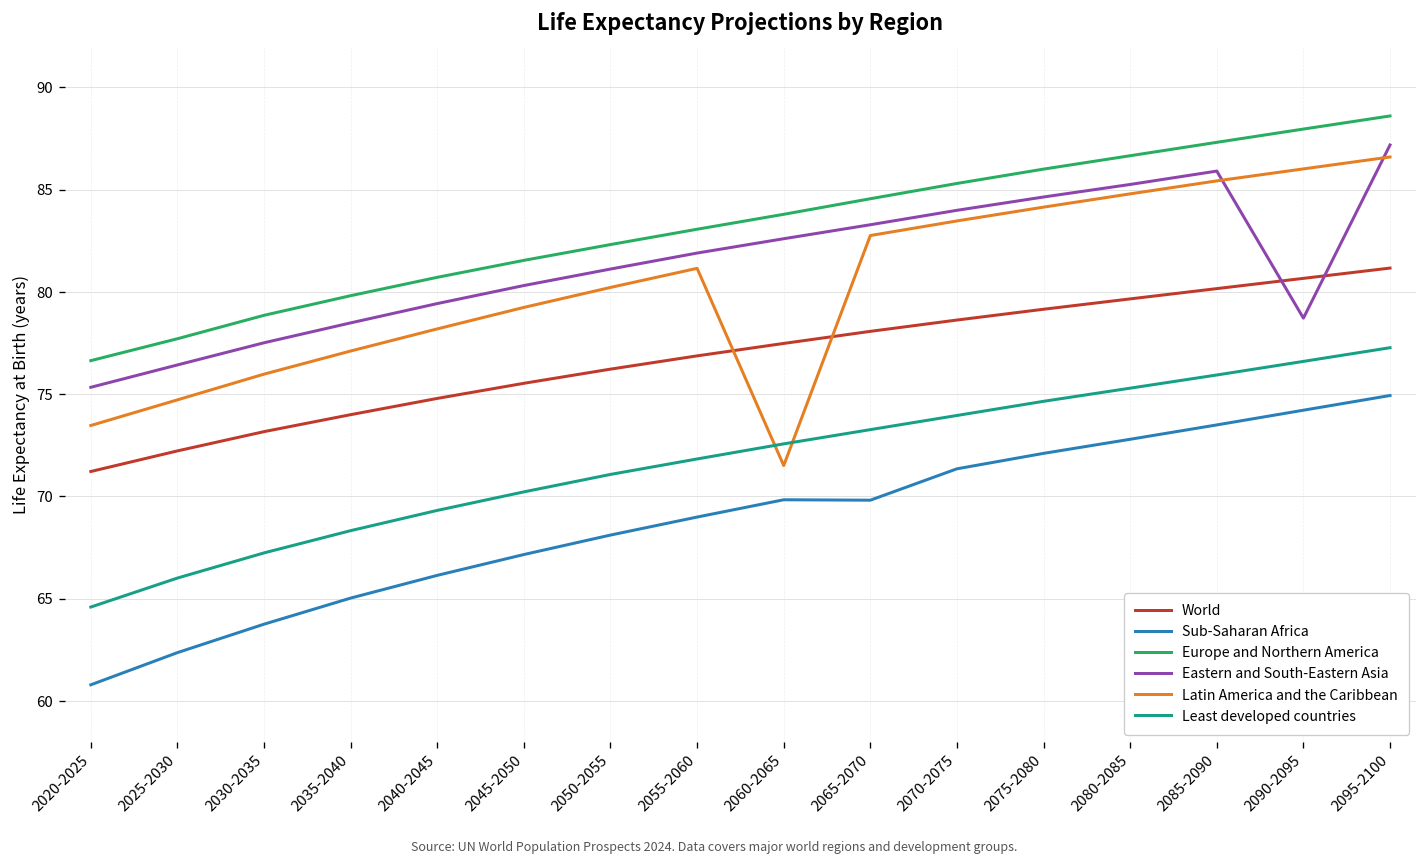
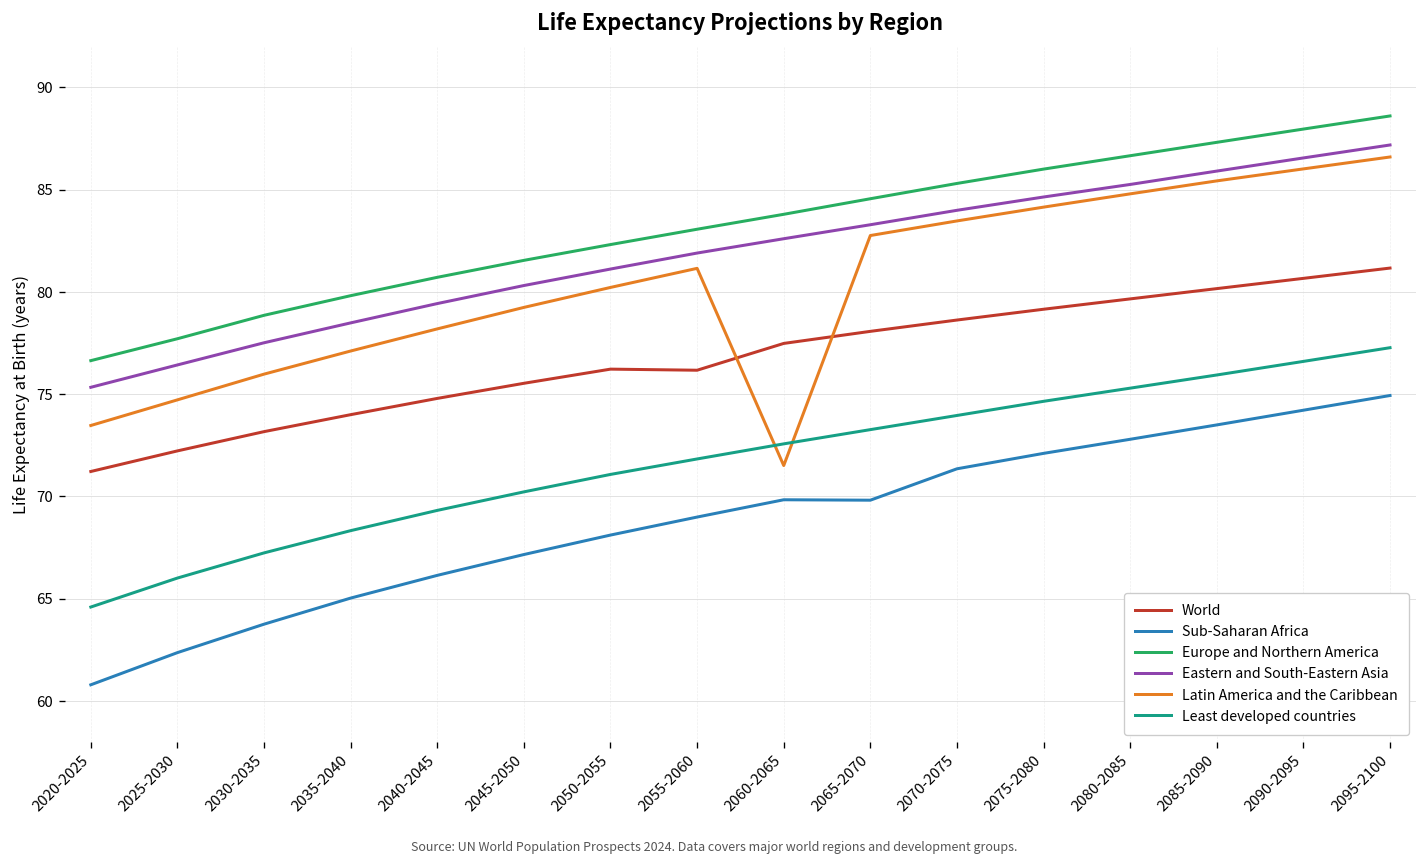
World, 2055-2060: 76.9 -> 76.2
Eastern and South-Eastern Asia, 2090-2095: 78.7 -> 86.6
